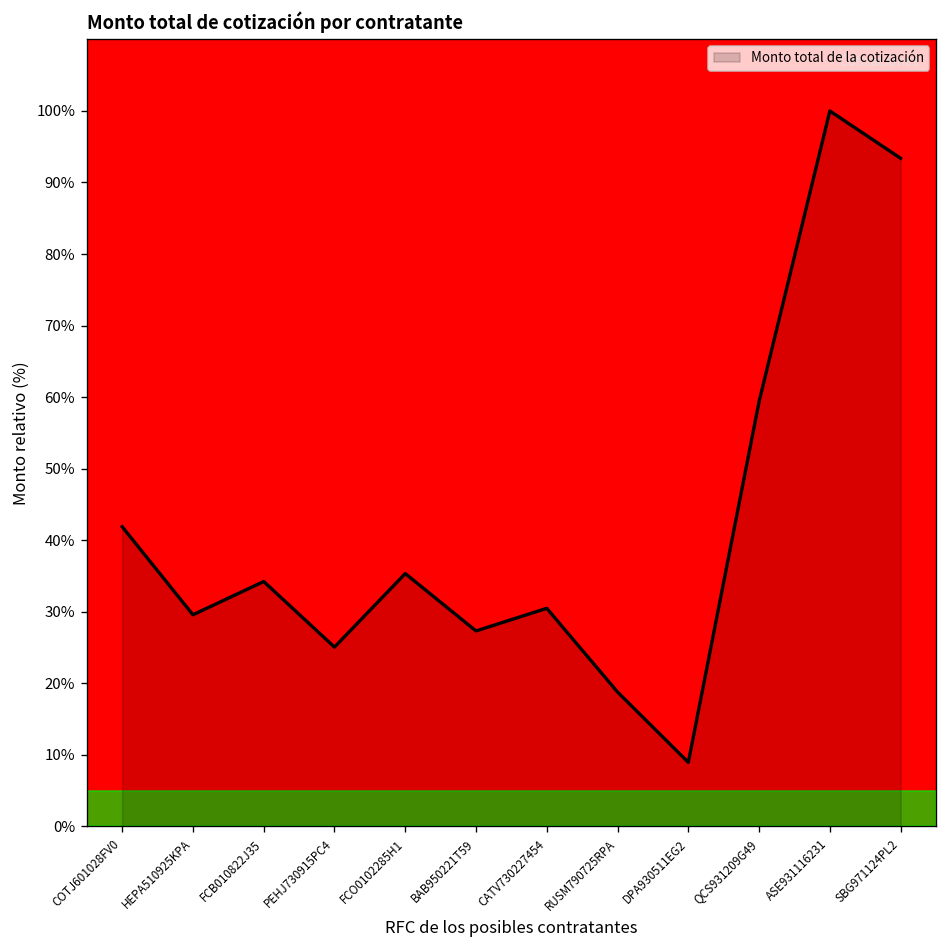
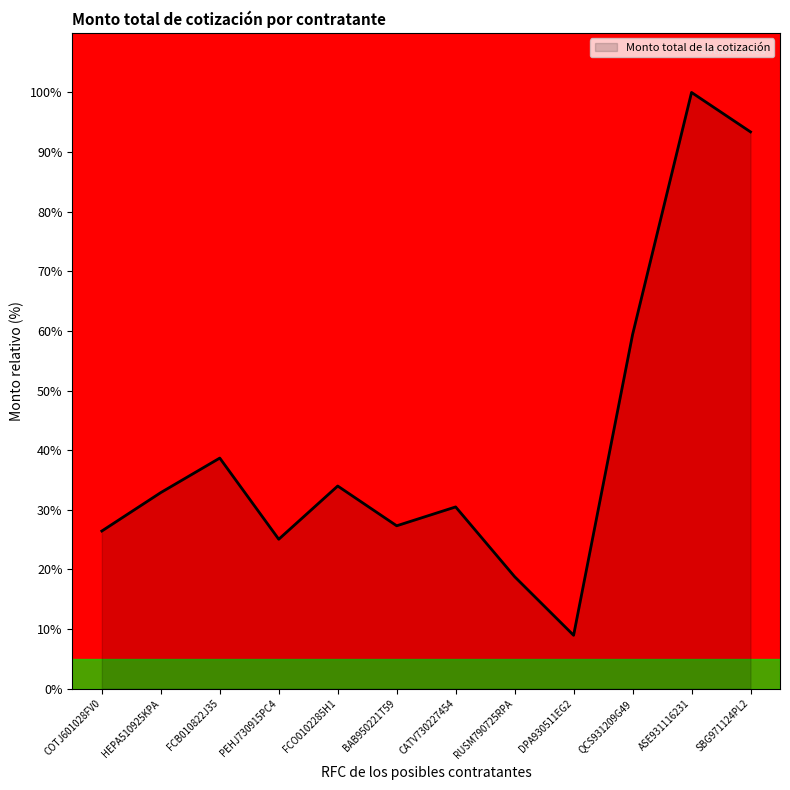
COTJ601028FV0: 42% -> 26%
HEPA510925KPA: 30% -> 33%
FCB010822J35: 34% -> 39%
FCO0102285H1: 35% -> 34%
